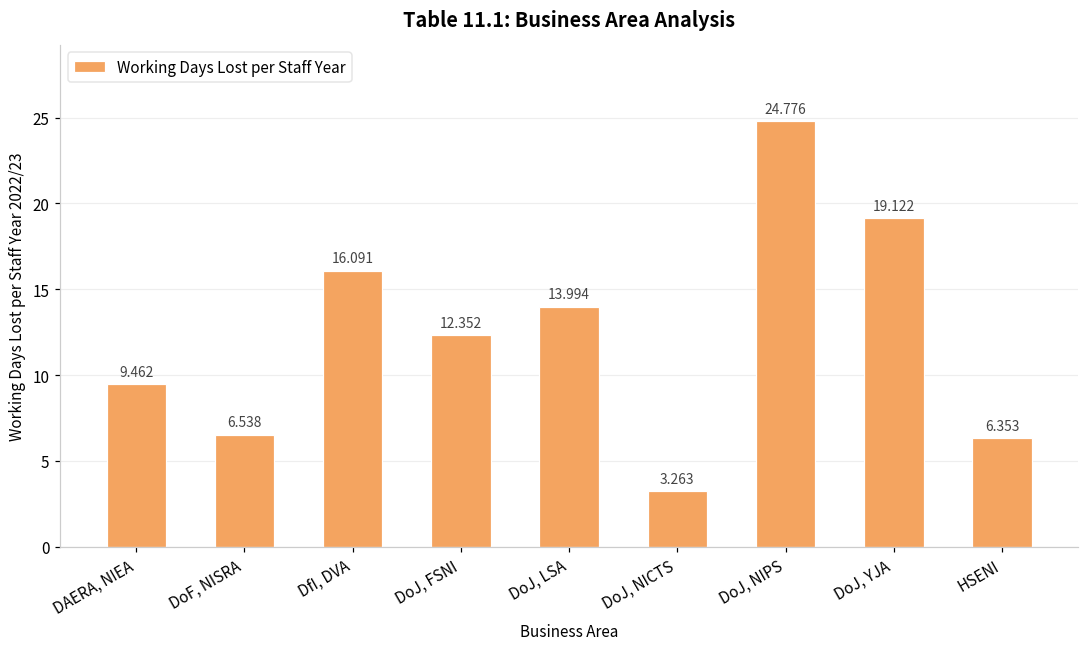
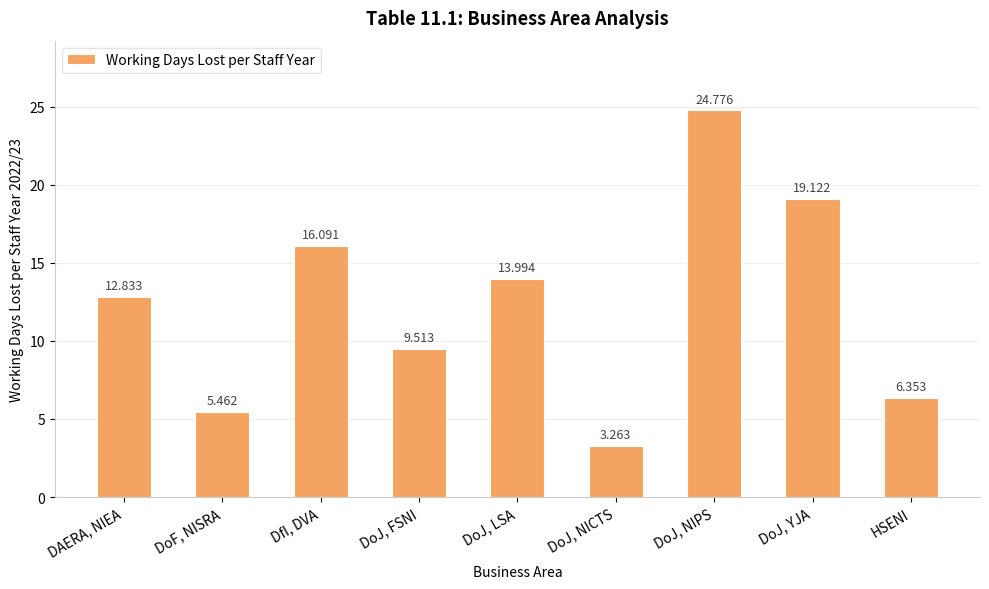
DAERA, NIEA: 9.462 -> 12.833
DoF, NISRA: 6.538 -> 5.462
DoJ, FSNI: 12.352 -> 9.513
